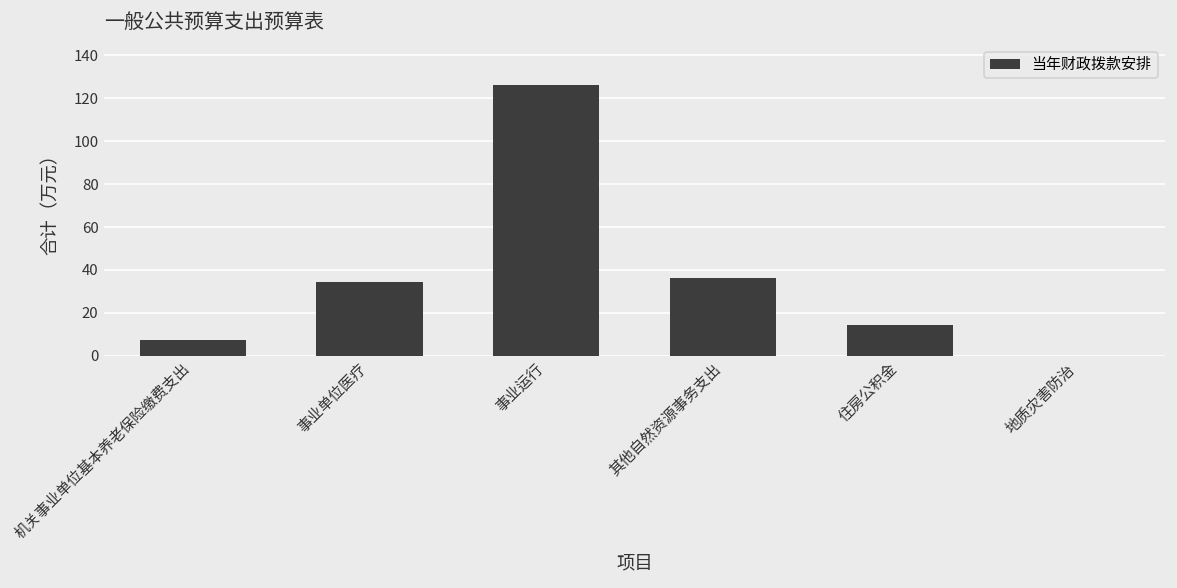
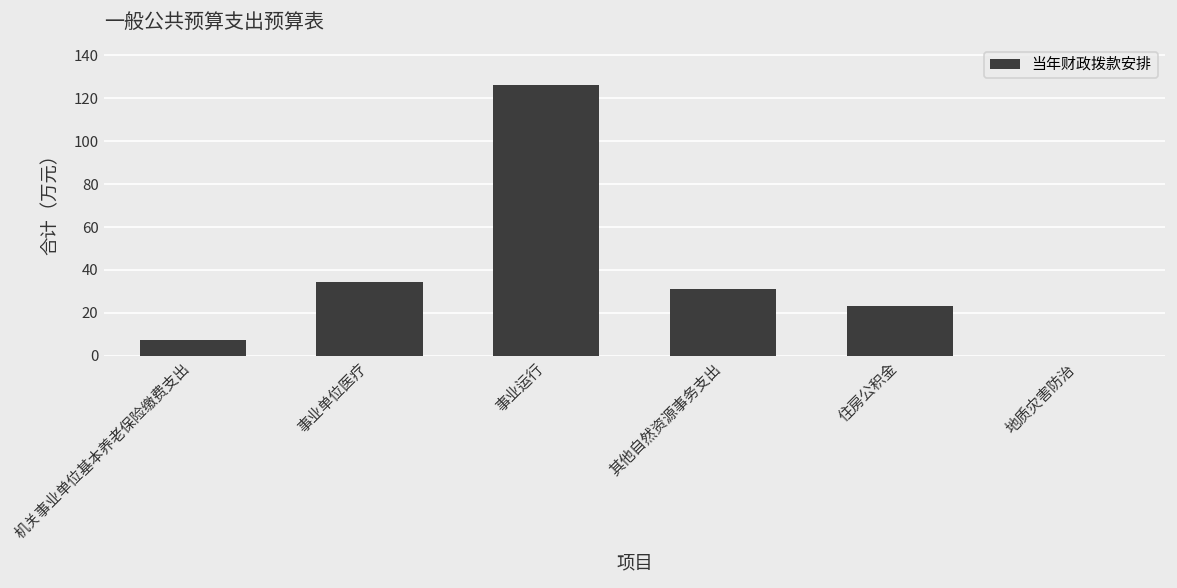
其他自然资源事务支出: 36 -> 31
住房公积金: 14 -> 23
